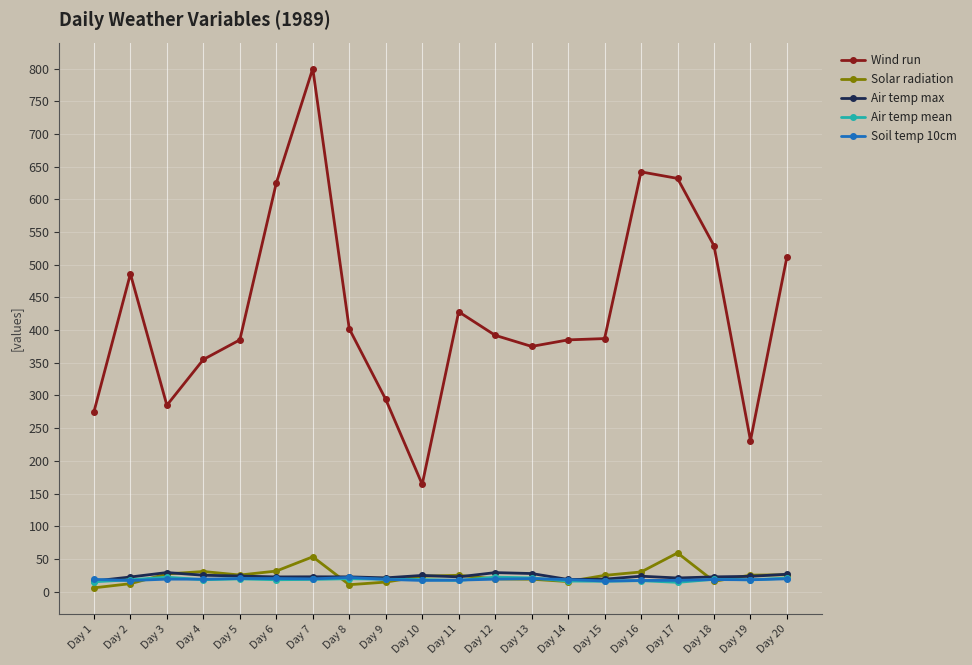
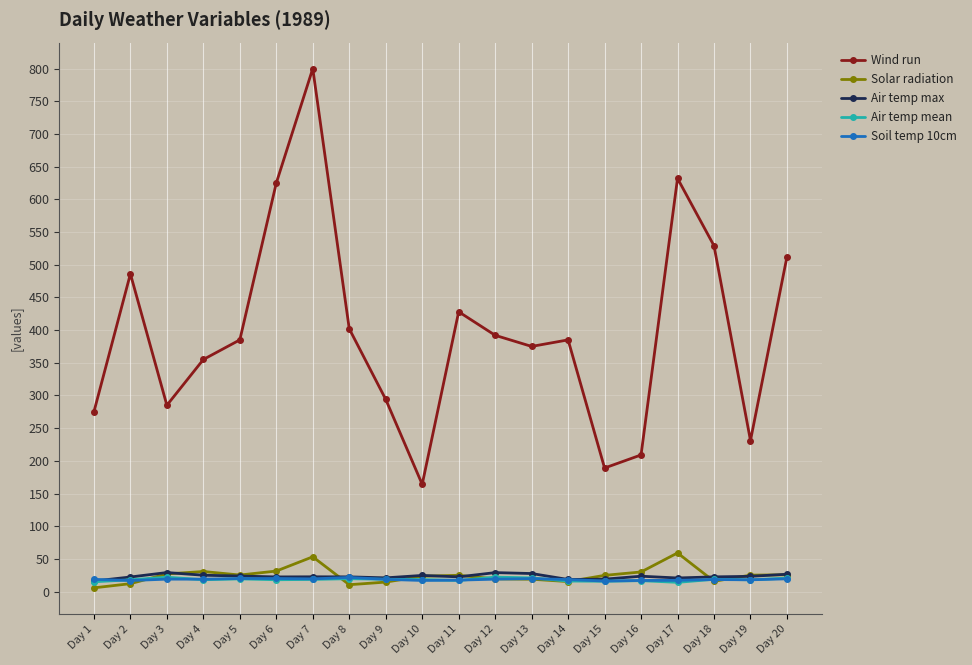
Wind run, Day 15: 390 -> 190
Wind run, Day 16: 640 -> 210
